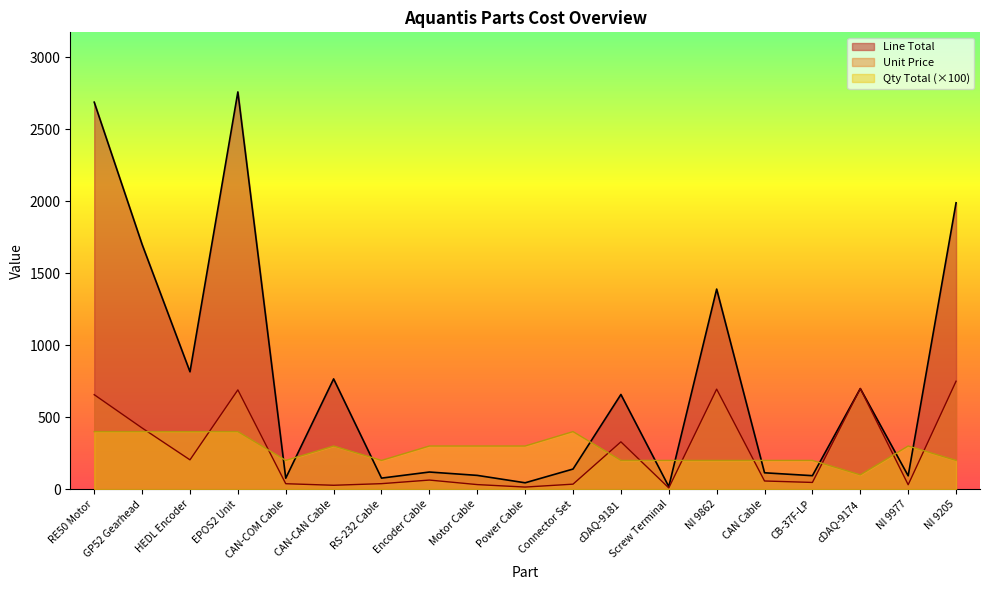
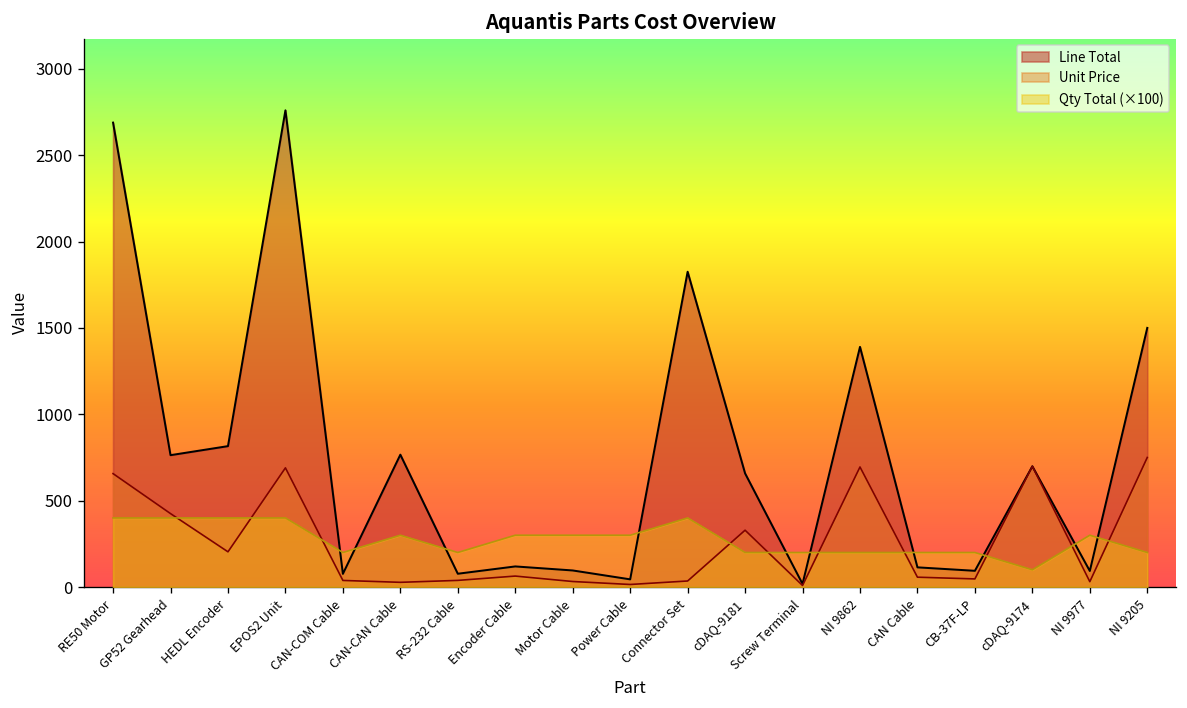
Line Total, GP52 Gearhead: 1700 -> 760
Line Total, Connector Set: 140 -> 1820
Line Total, NI 9205: 1990 -> 1500
